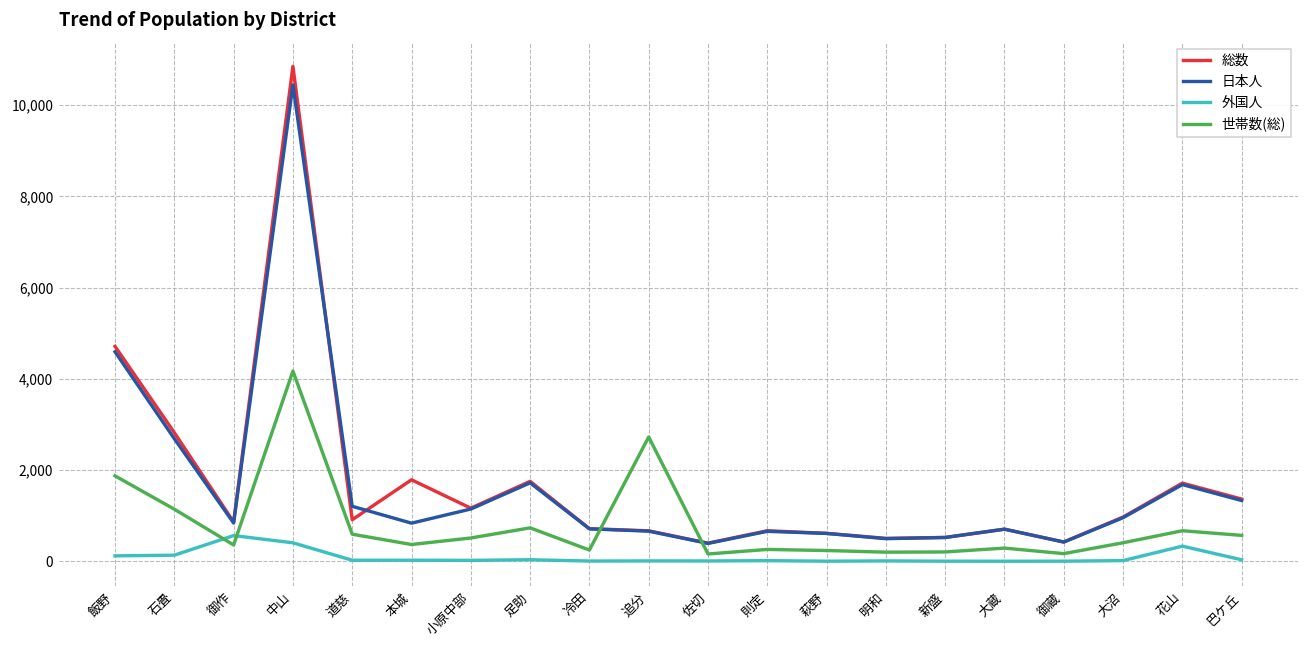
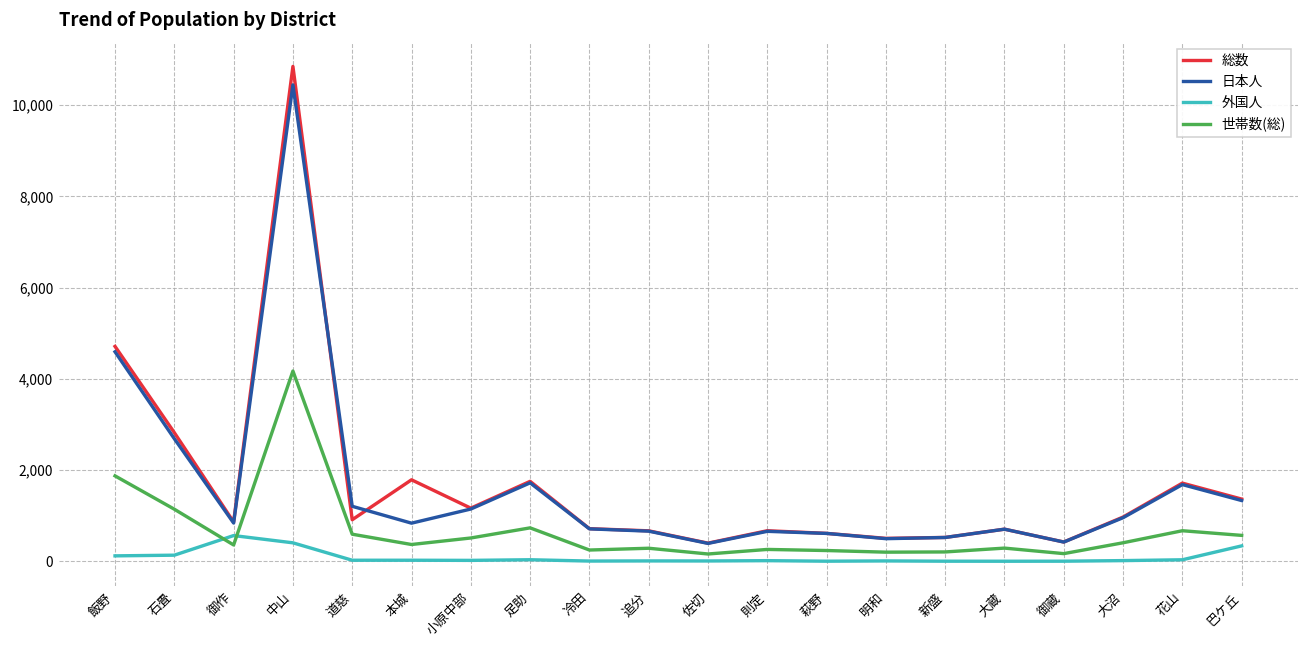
世帯数(総), 追分: 2,700 -> 300
外国人, 花山: 300 -> 0
外国人, 巴ケ丘: 0 -> 300
